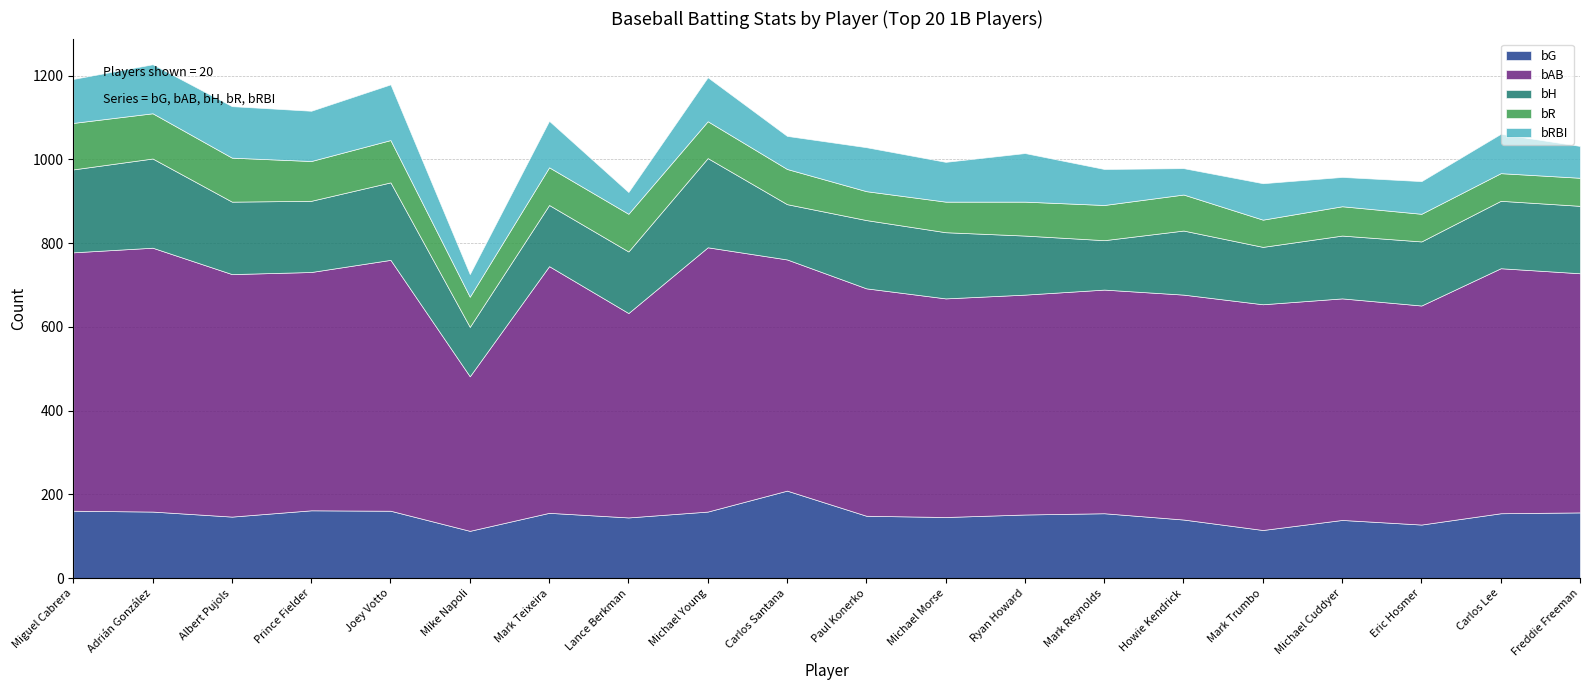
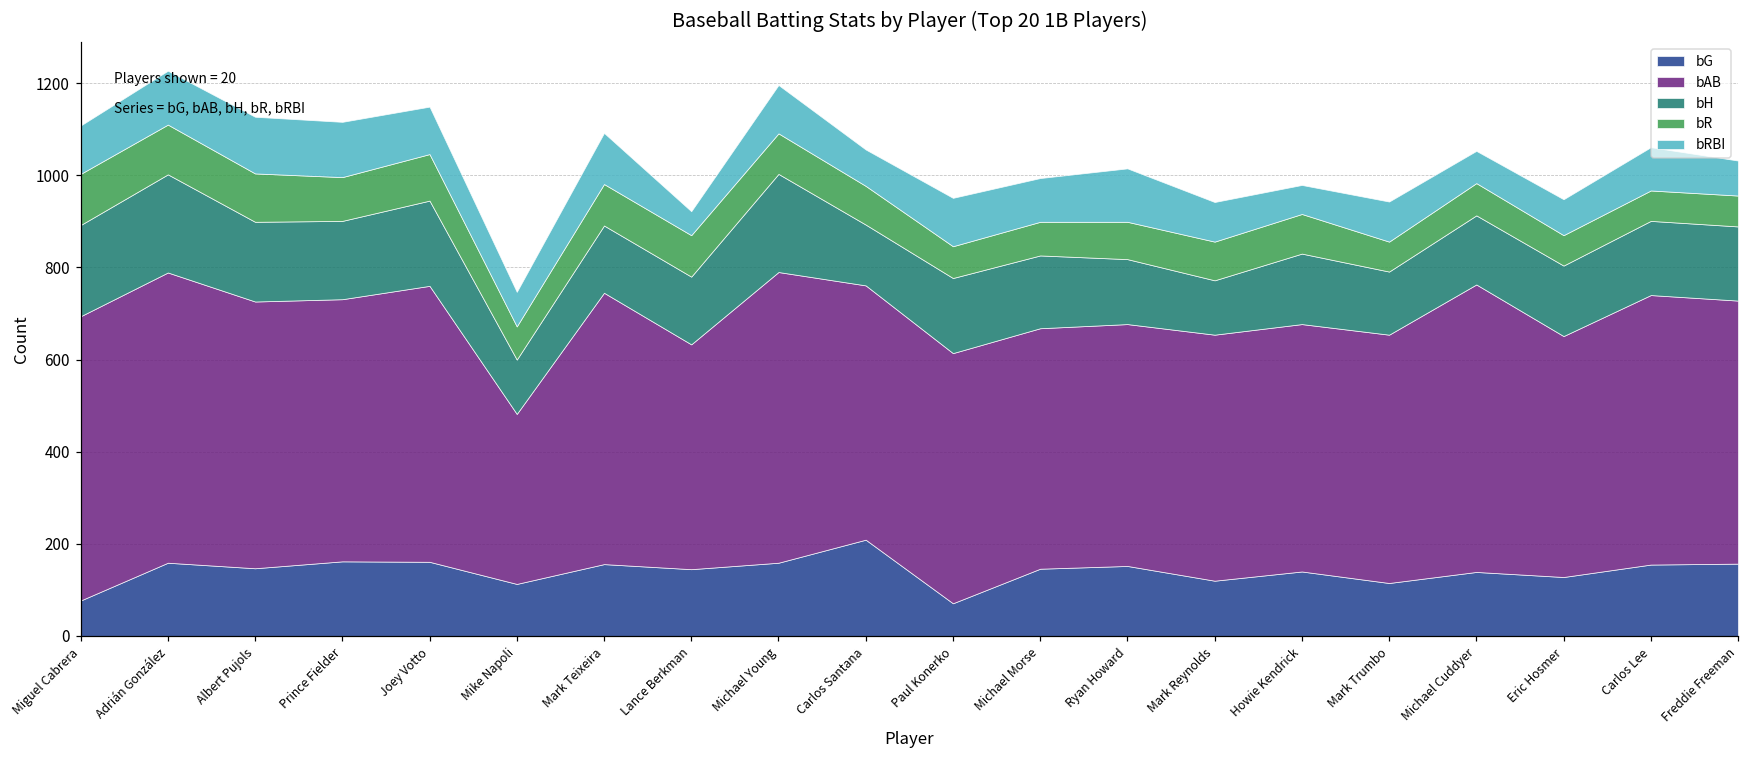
bG, Miguel Cabrera: 160 -> 80
bRBI, Joey Votto: 130 -> 100
bRBI, Mike Napoli: 50 -> 80
bG, Paul Konerko: 150 -> 70
bG, Mark Reynolds: 160 -> 120
bAB, Michael Cuddyer: 530 -> 620
